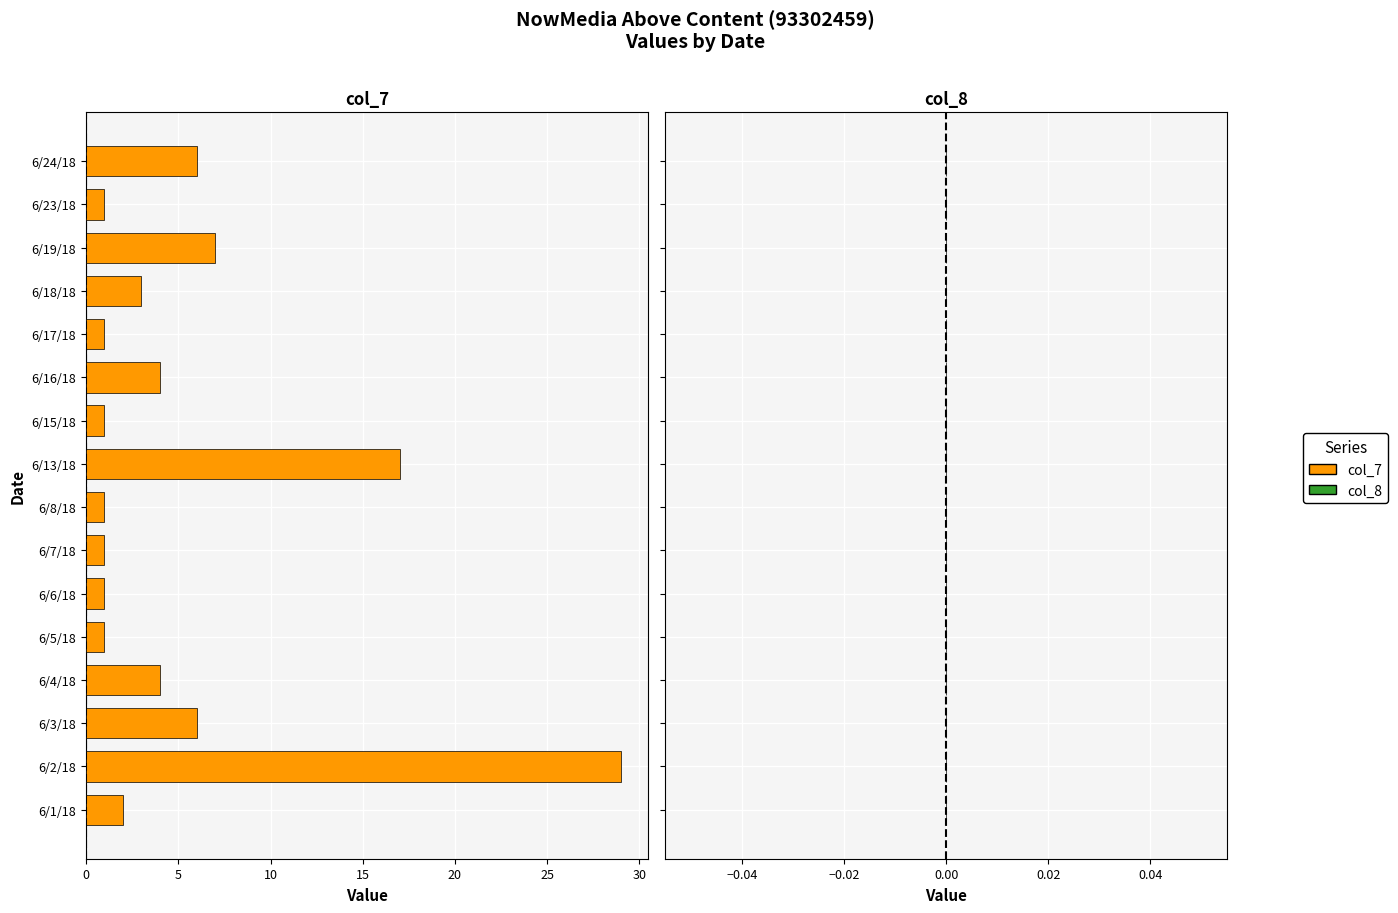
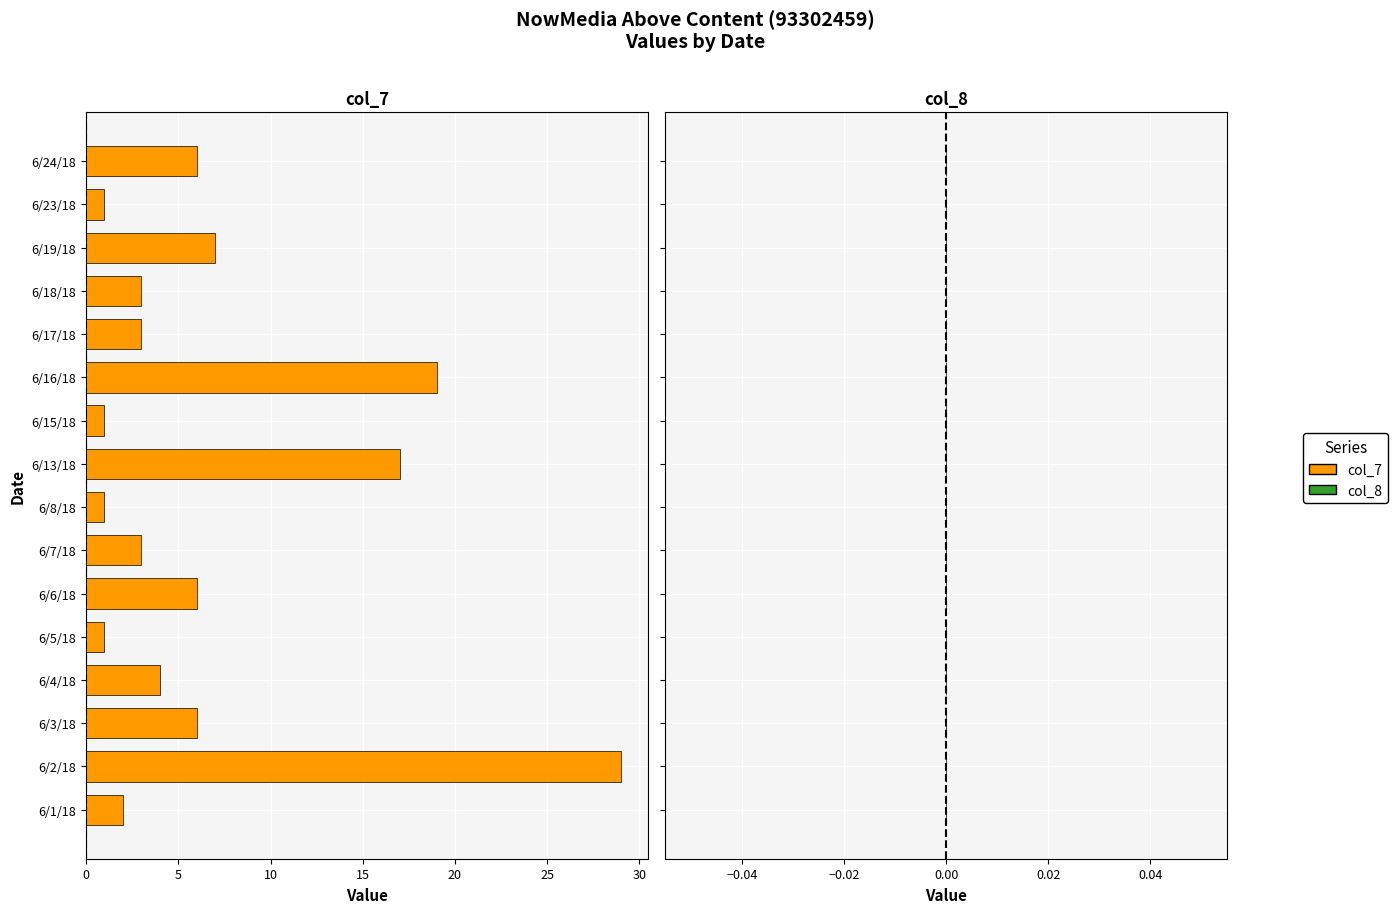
col_7, 6/17/18: 1 -> 3
col_7, 6/16/18: 4 -> 19
col_7, 6/7/18: 1 -> 3
col_7, 6/6/18: 1 -> 6
